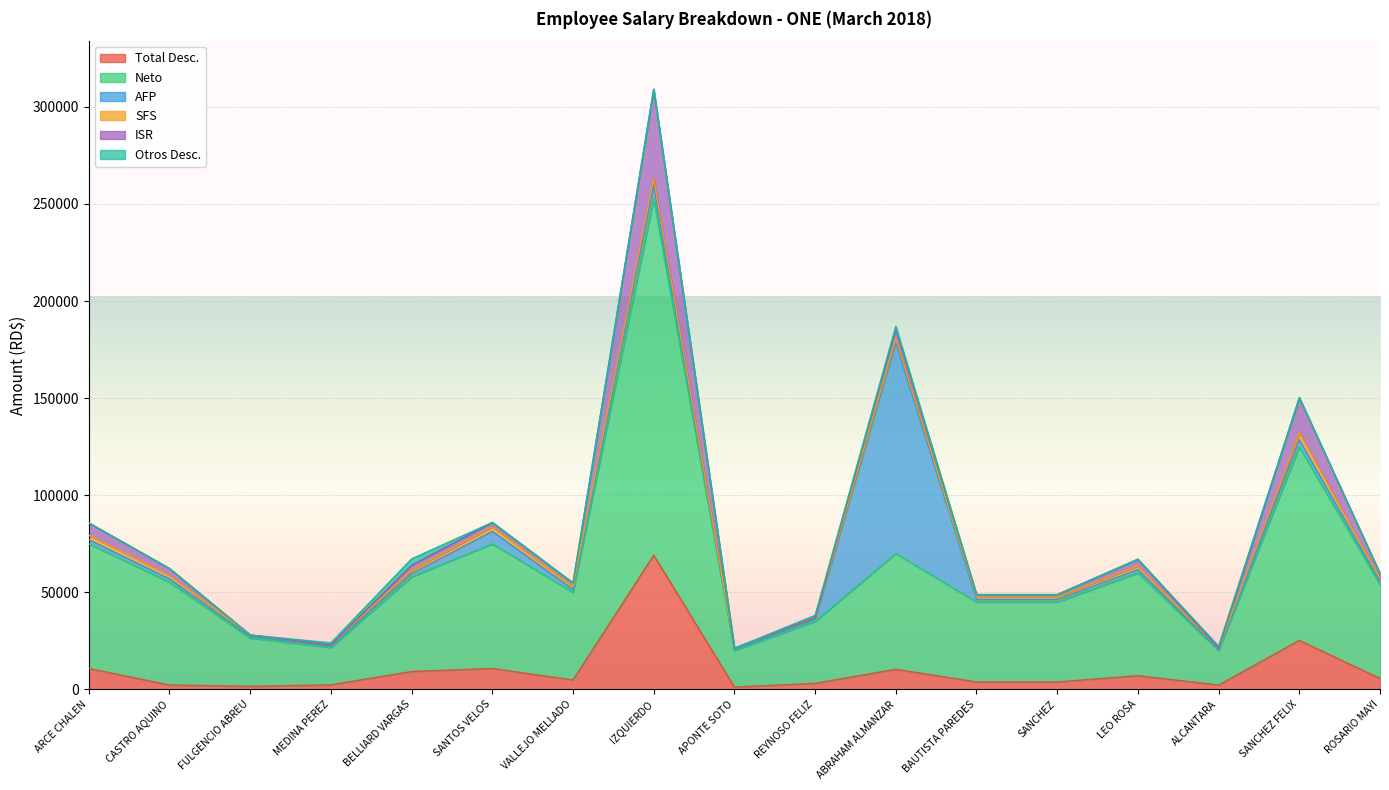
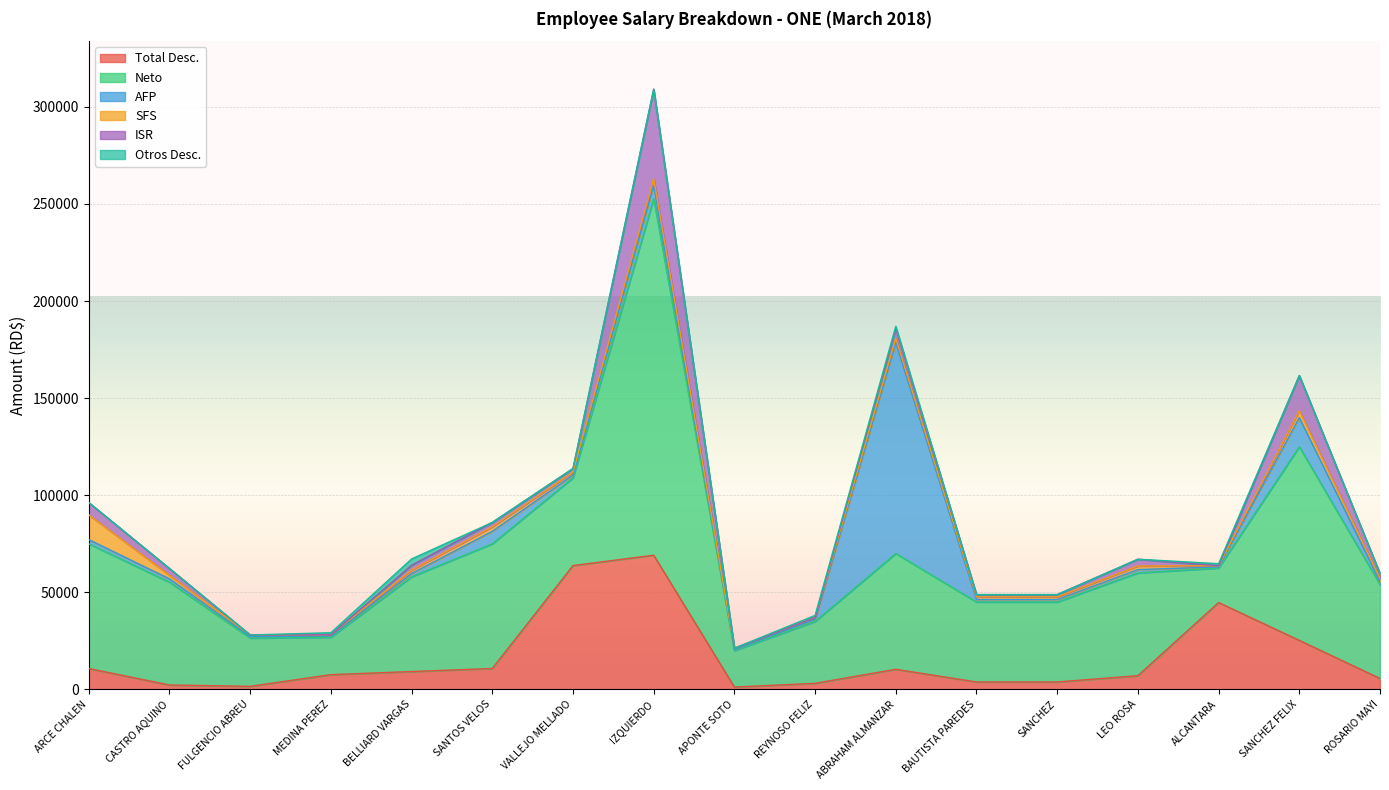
SFS, ARCE CHALEN: 2000 -> 13000
Total Desc., MEDINA PEREZ: 2000 -> 8000
Total Desc., VALLEJO MELLADO: 5000 -> 64000
Total Desc., ALCANTARA: 2000 -> 45000
AFP, SANCHEZ FELIX: 4000 -> 15000
